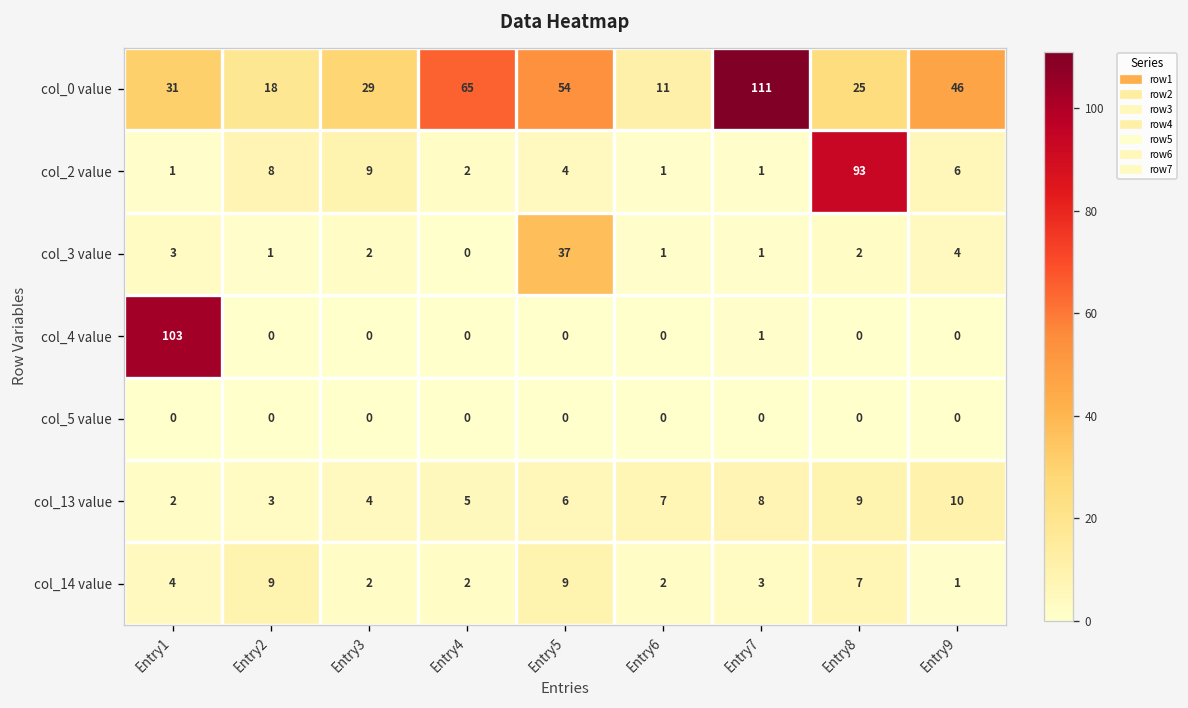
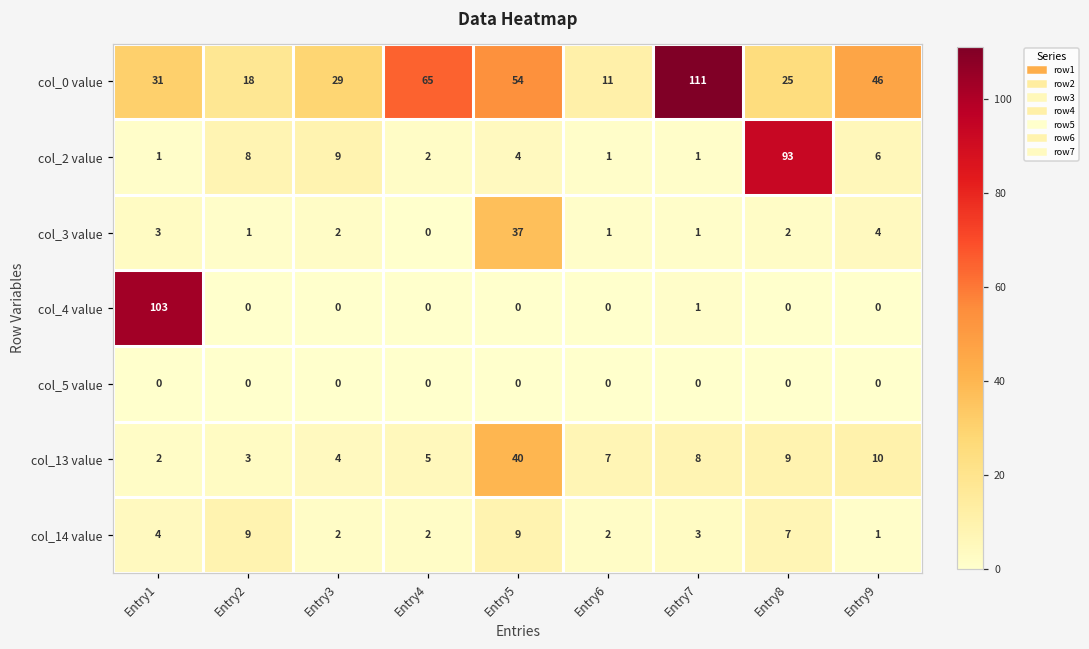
col_13 value, Entry5: 6 -> 40
